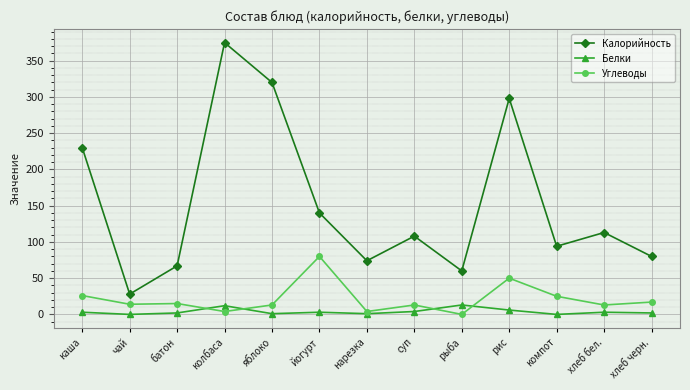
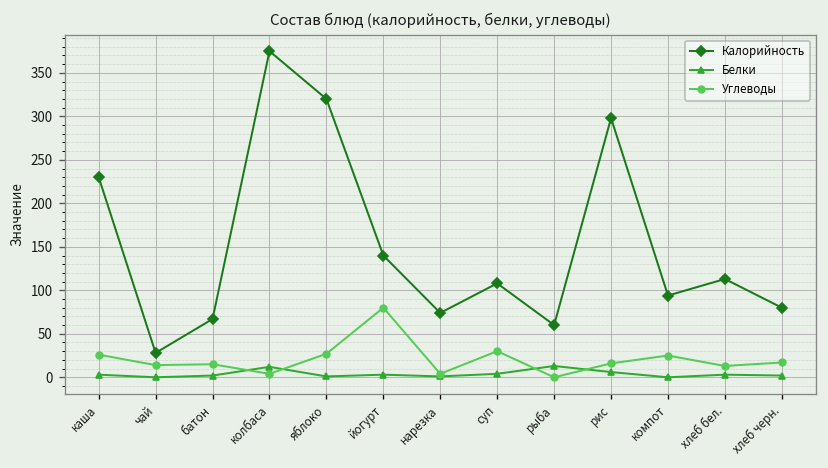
Углеводы, яблоко: 10 -> 30
Углеводы, суп: 10 -> 30
Углеводы, рис: 50 -> 20
